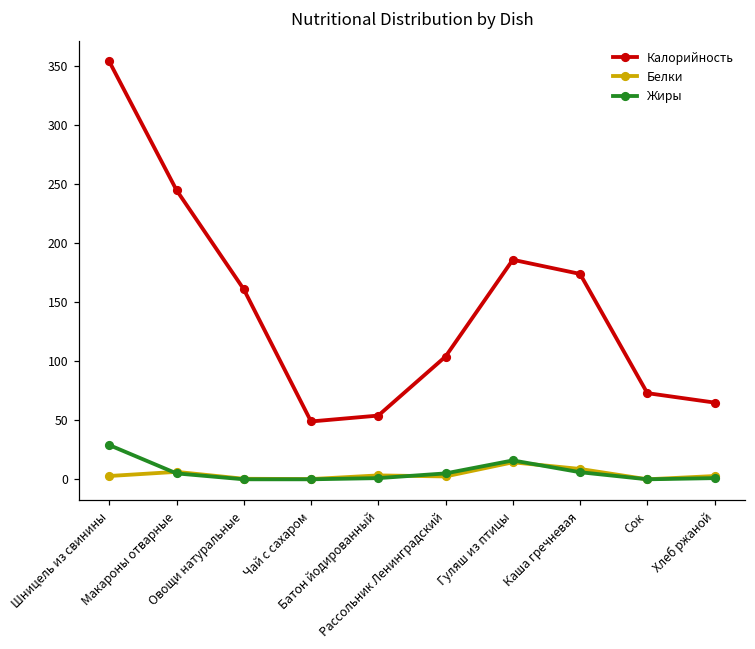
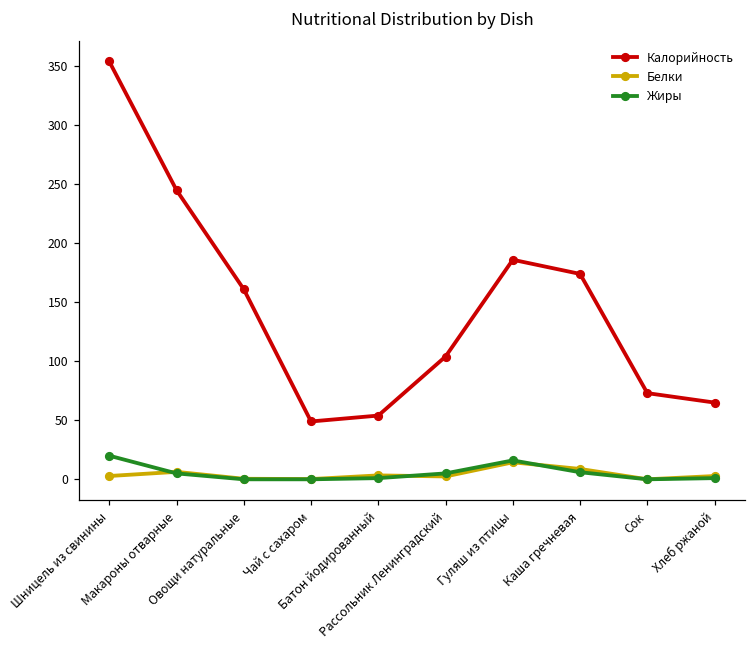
Жиры, Шницель из свинины: 29 -> 20
